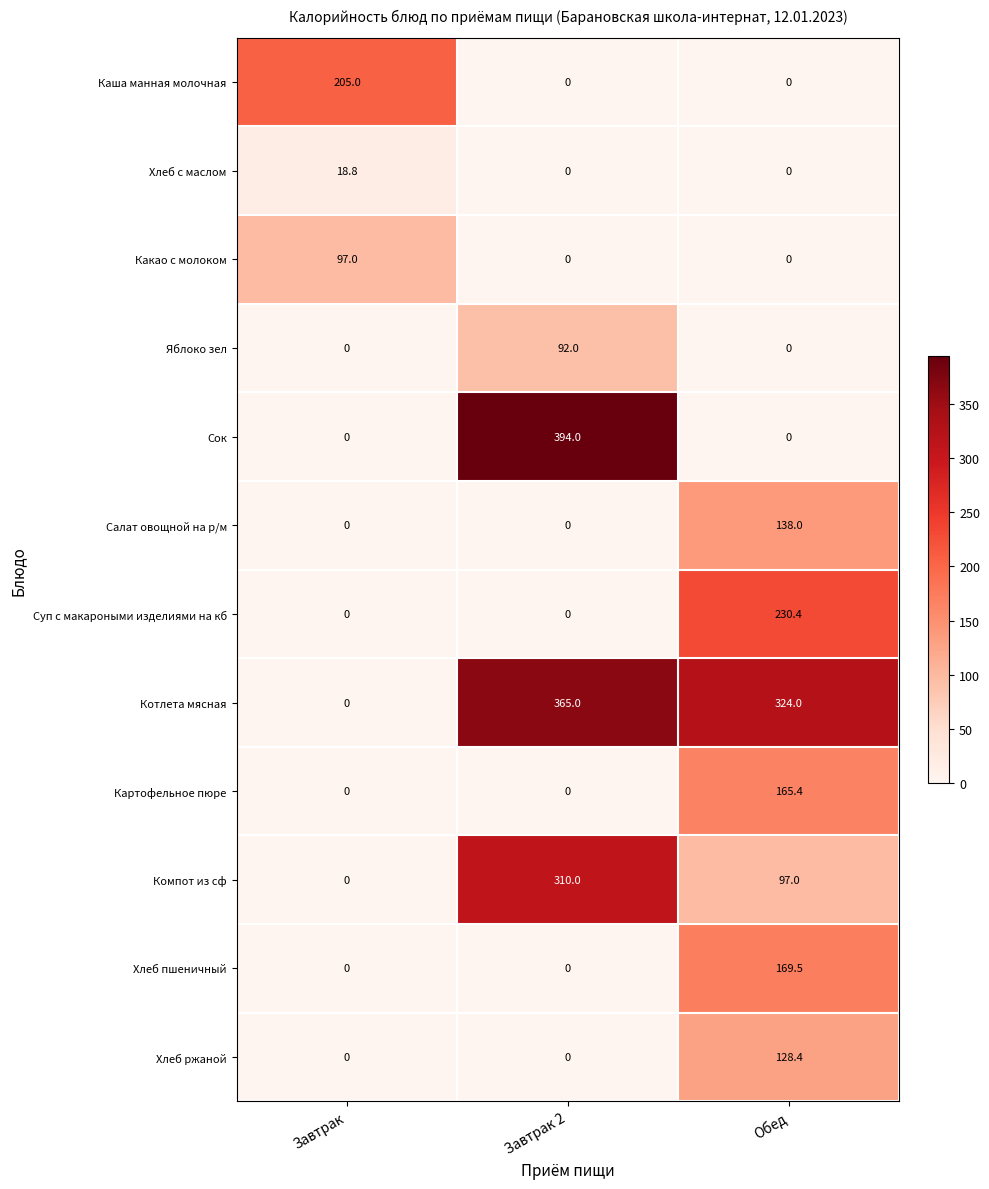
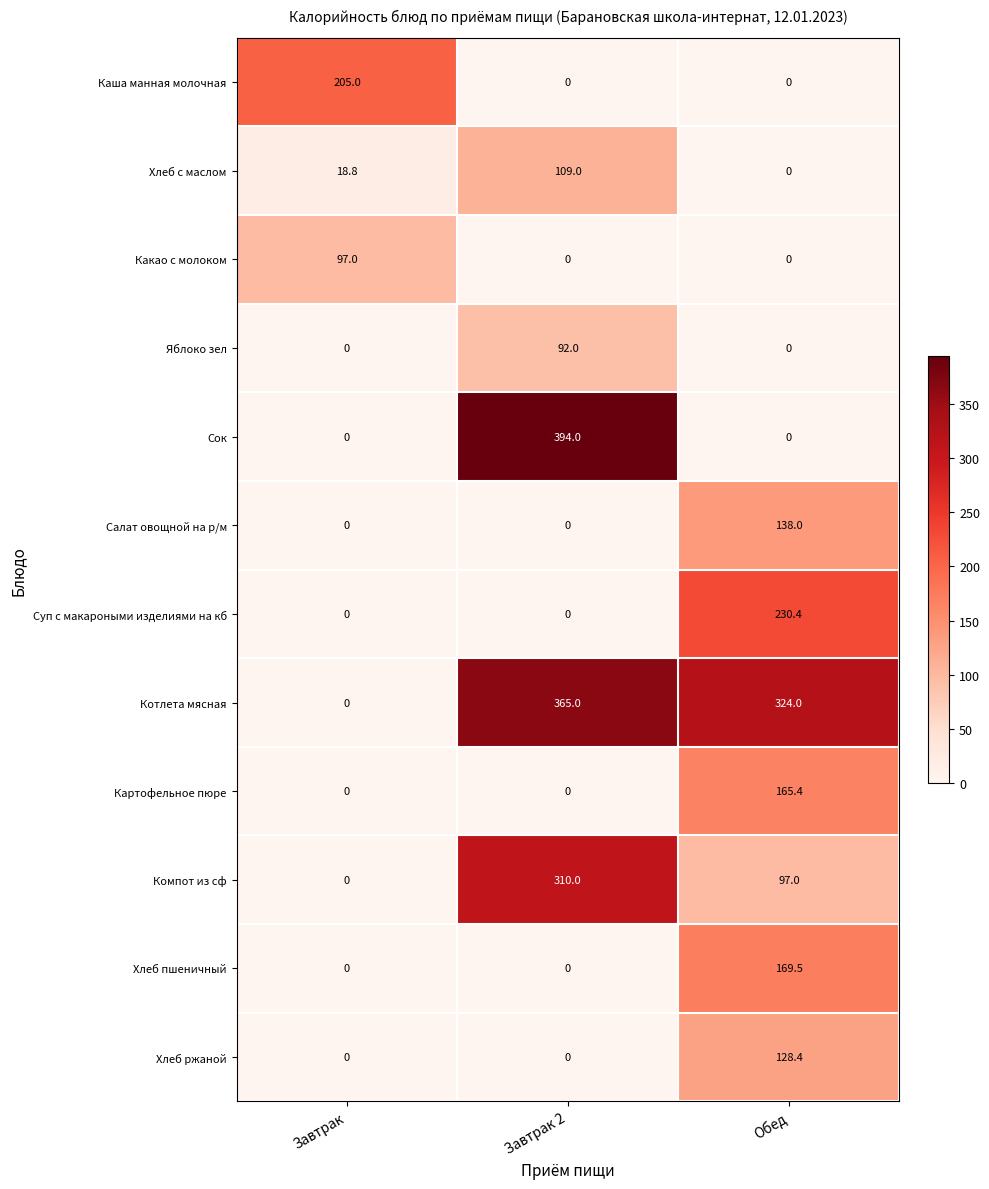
Хлеб с маслом, Завтрак 2: 0 -> 109.0
